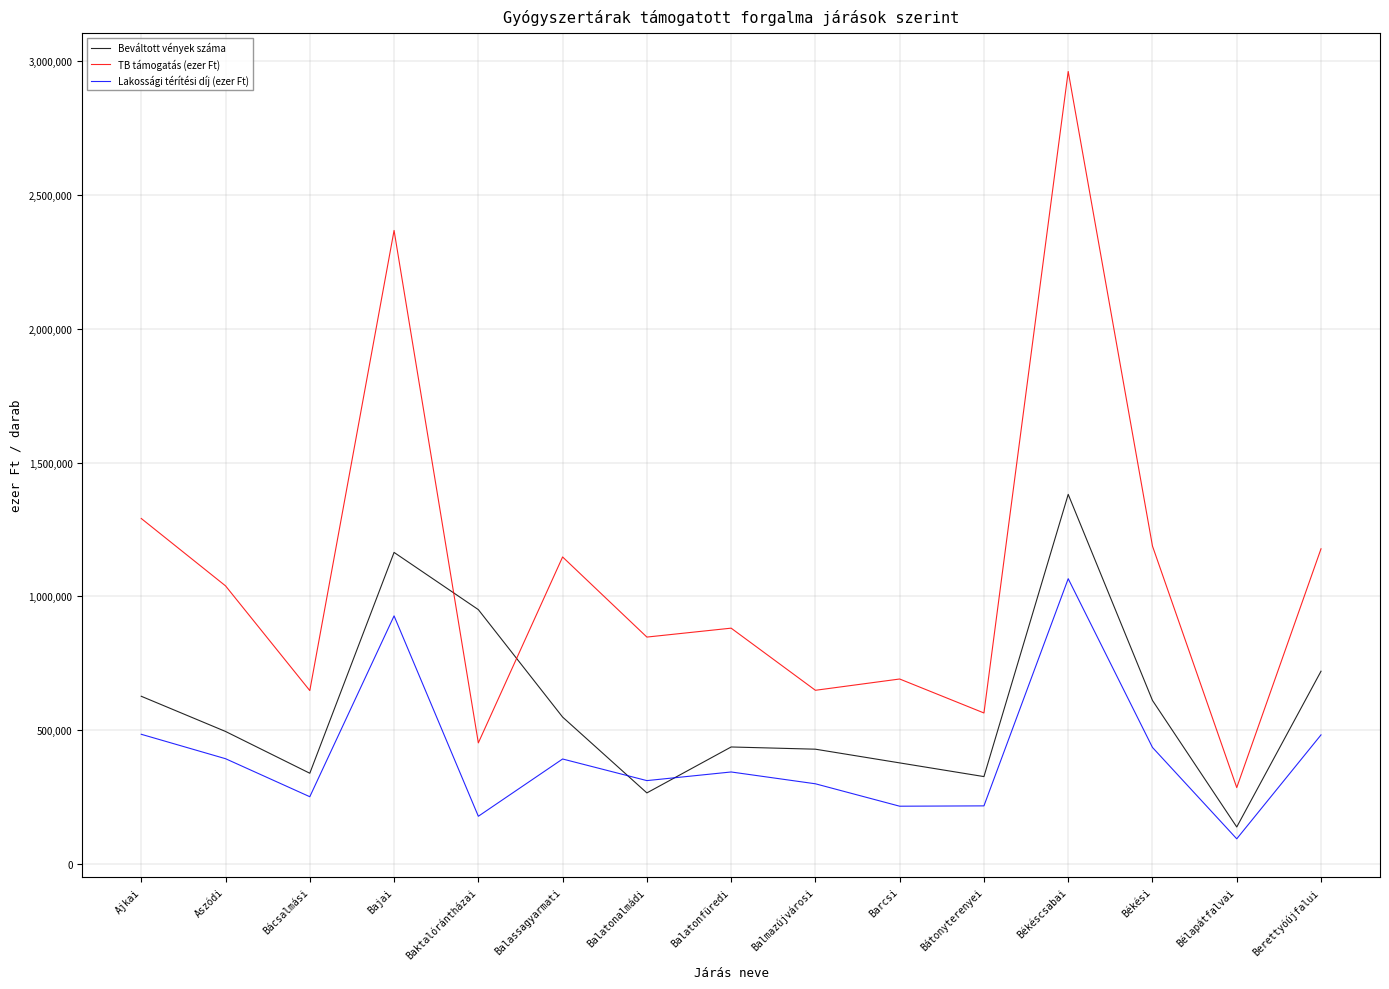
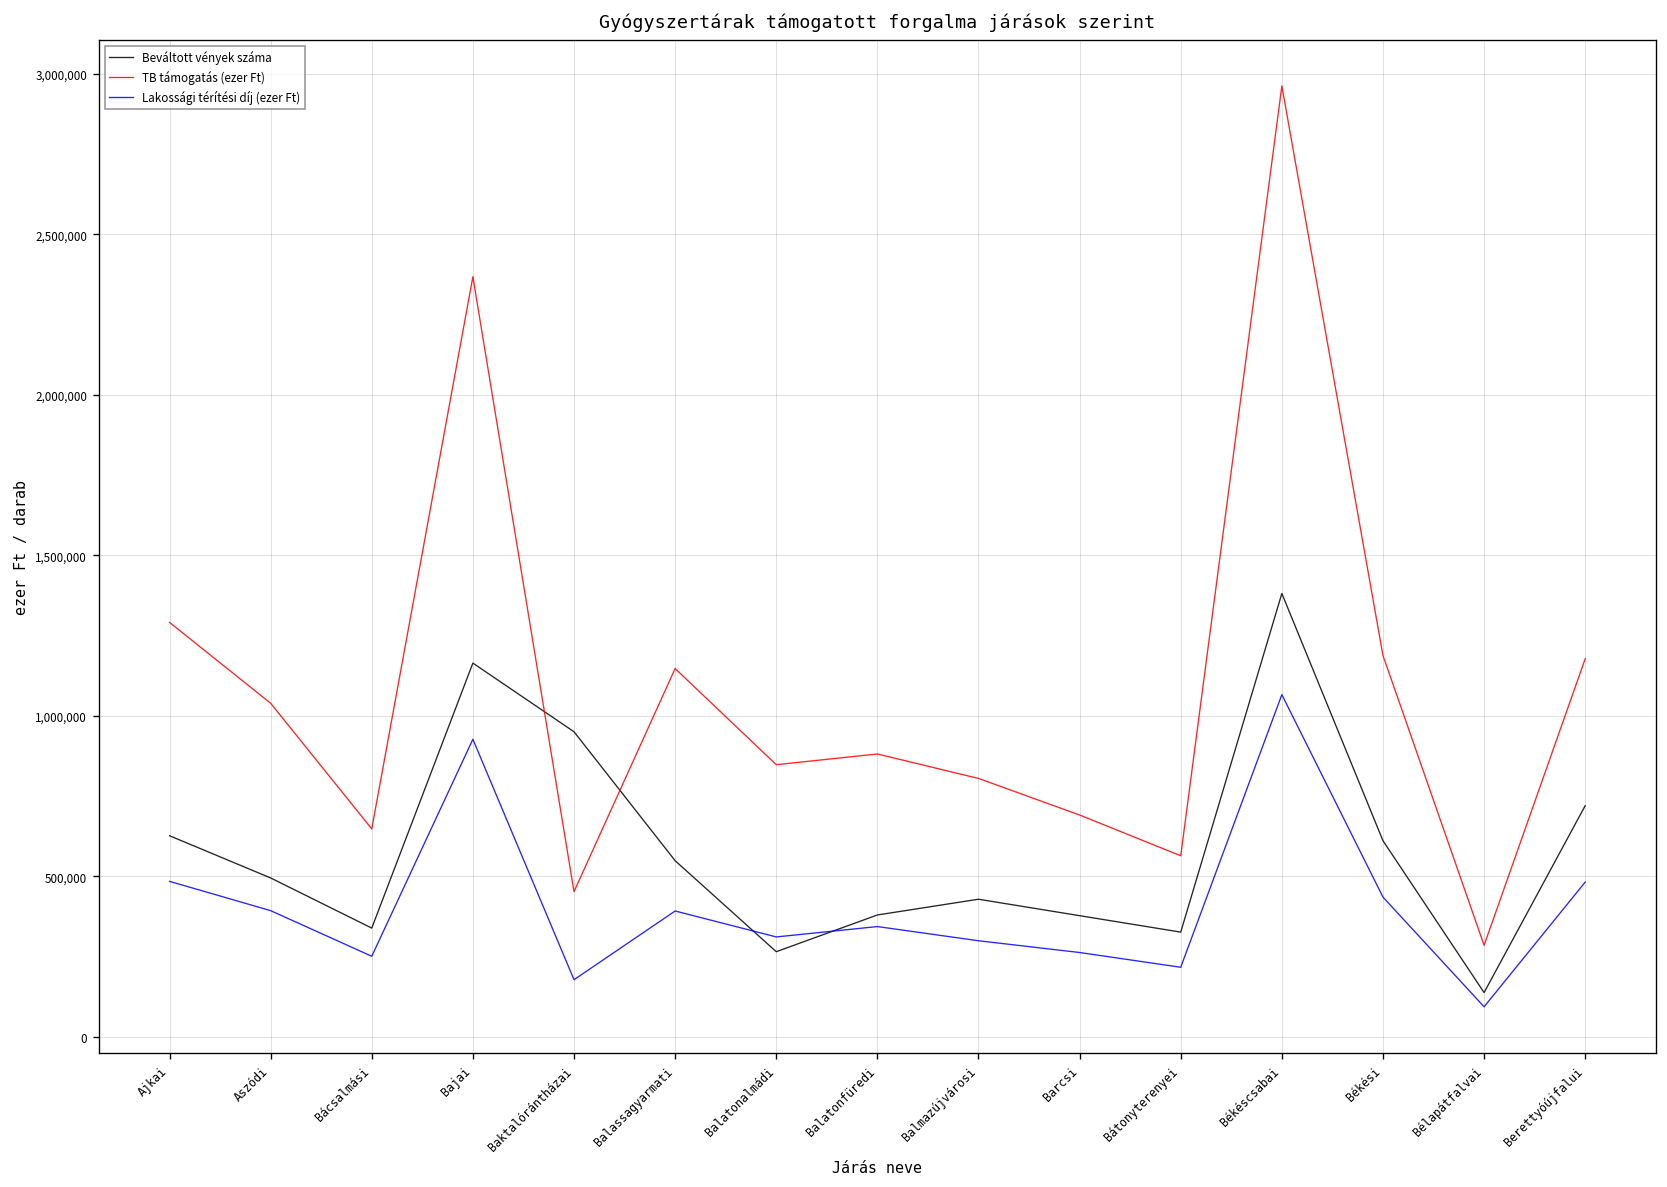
Beváltott vények száma, Balatonfüredi: 440,000 -> 380,000
TB támogatás (ezer Ft), Balmazújvárosi: 650,000 -> 810,000
Lakossági térítési díj (ezer Ft), Barcsi: 220,000 -> 260,000
